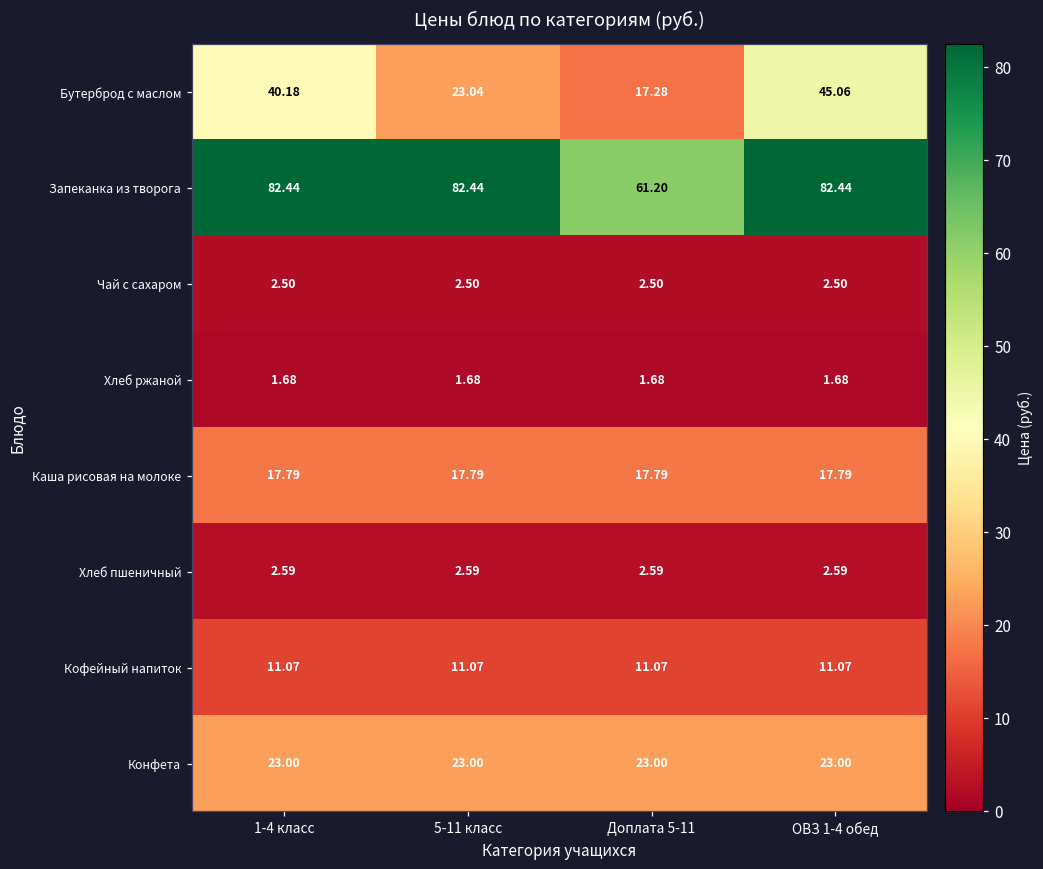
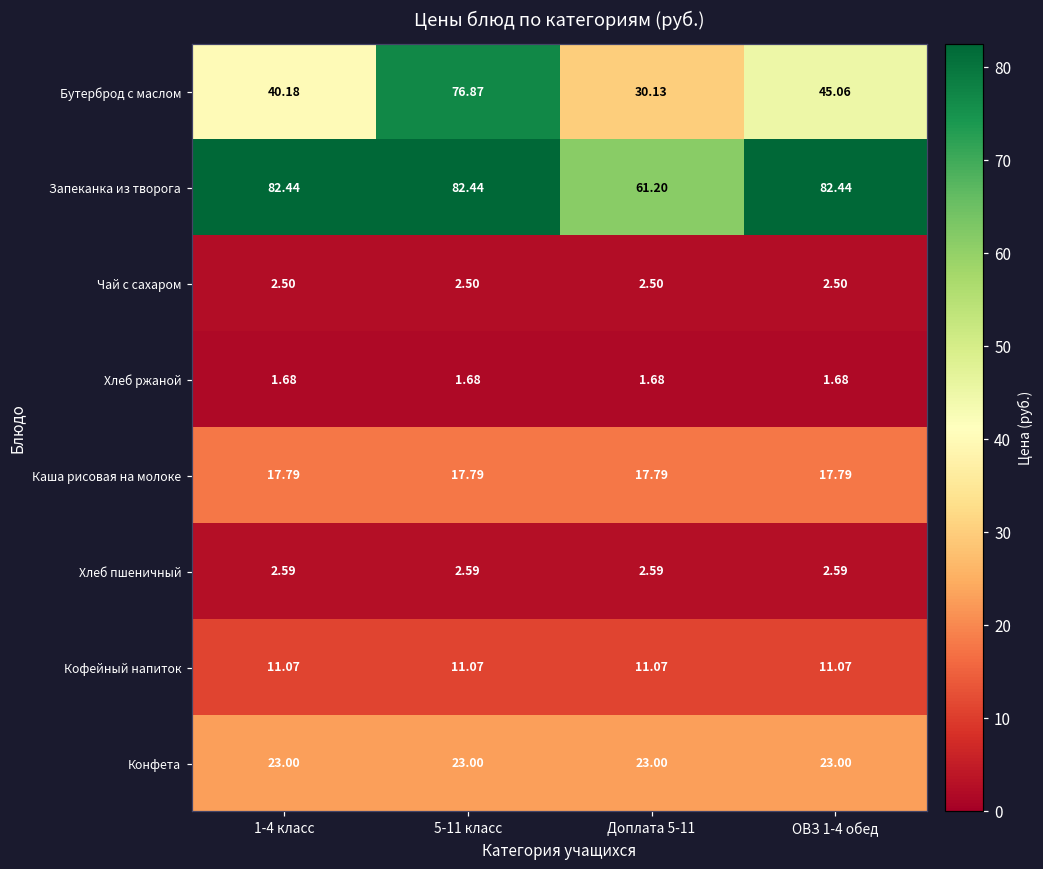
Бутерброд с маслом, 5-11 класс: 23.04 -> 76.87
Бутерброд с маслом, Доплата 5-11: 17.28 -> 30.13
